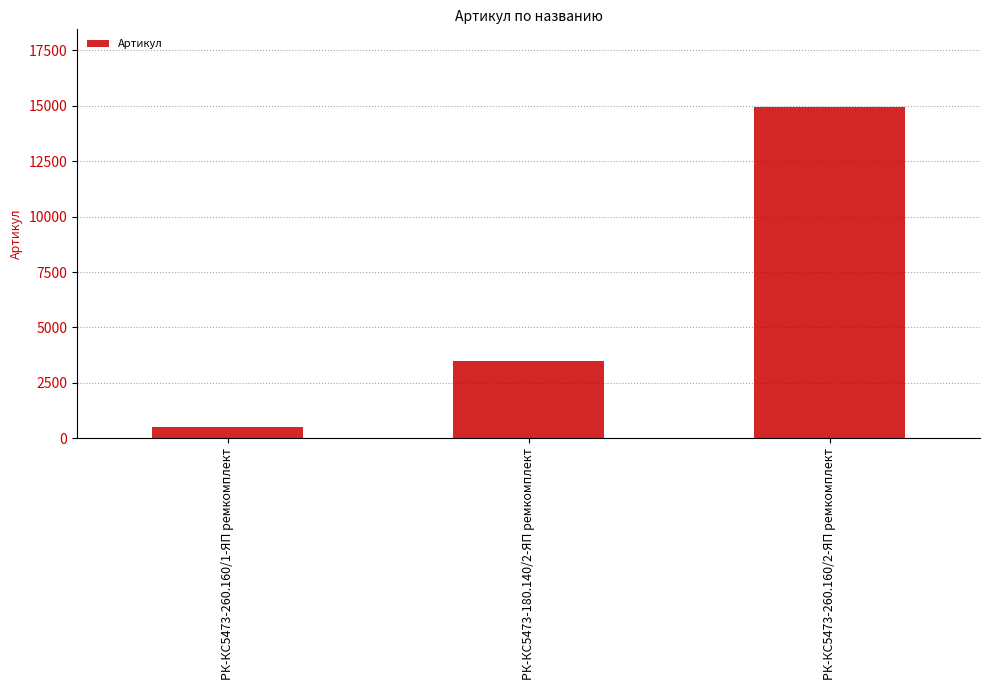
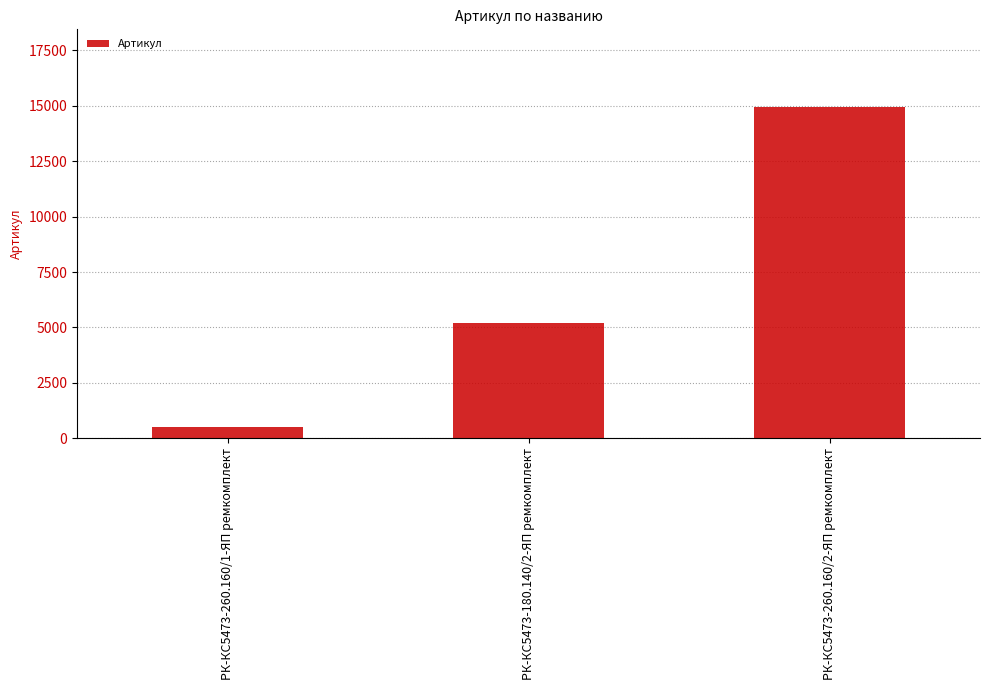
РК-КС5473-180.140/2-ЯП ремкомплект: 3500 -> 5200
